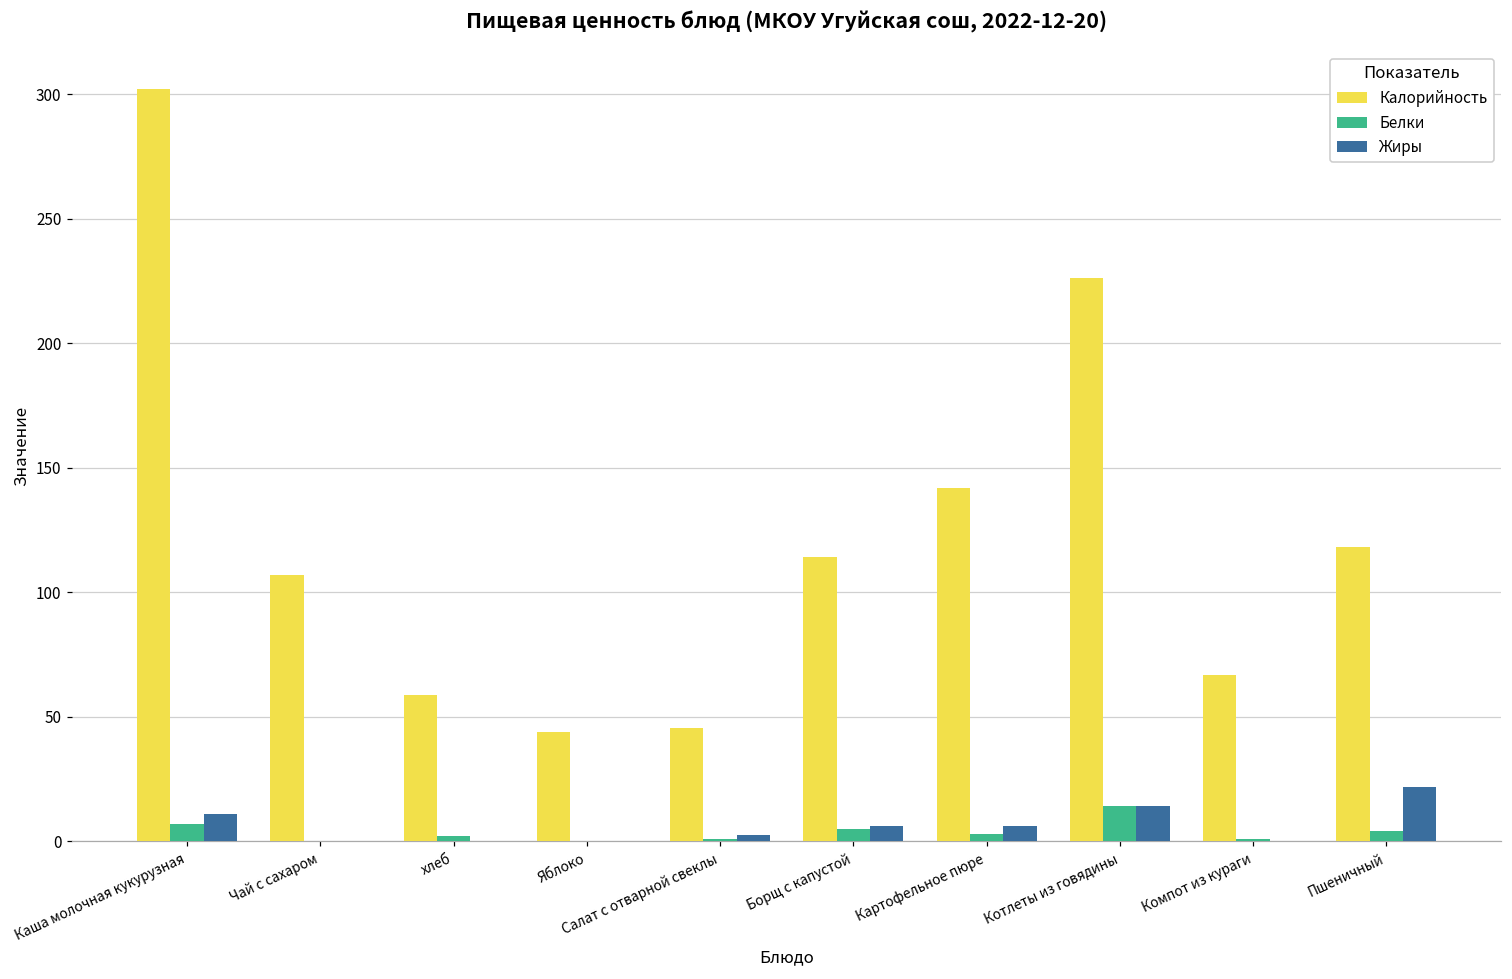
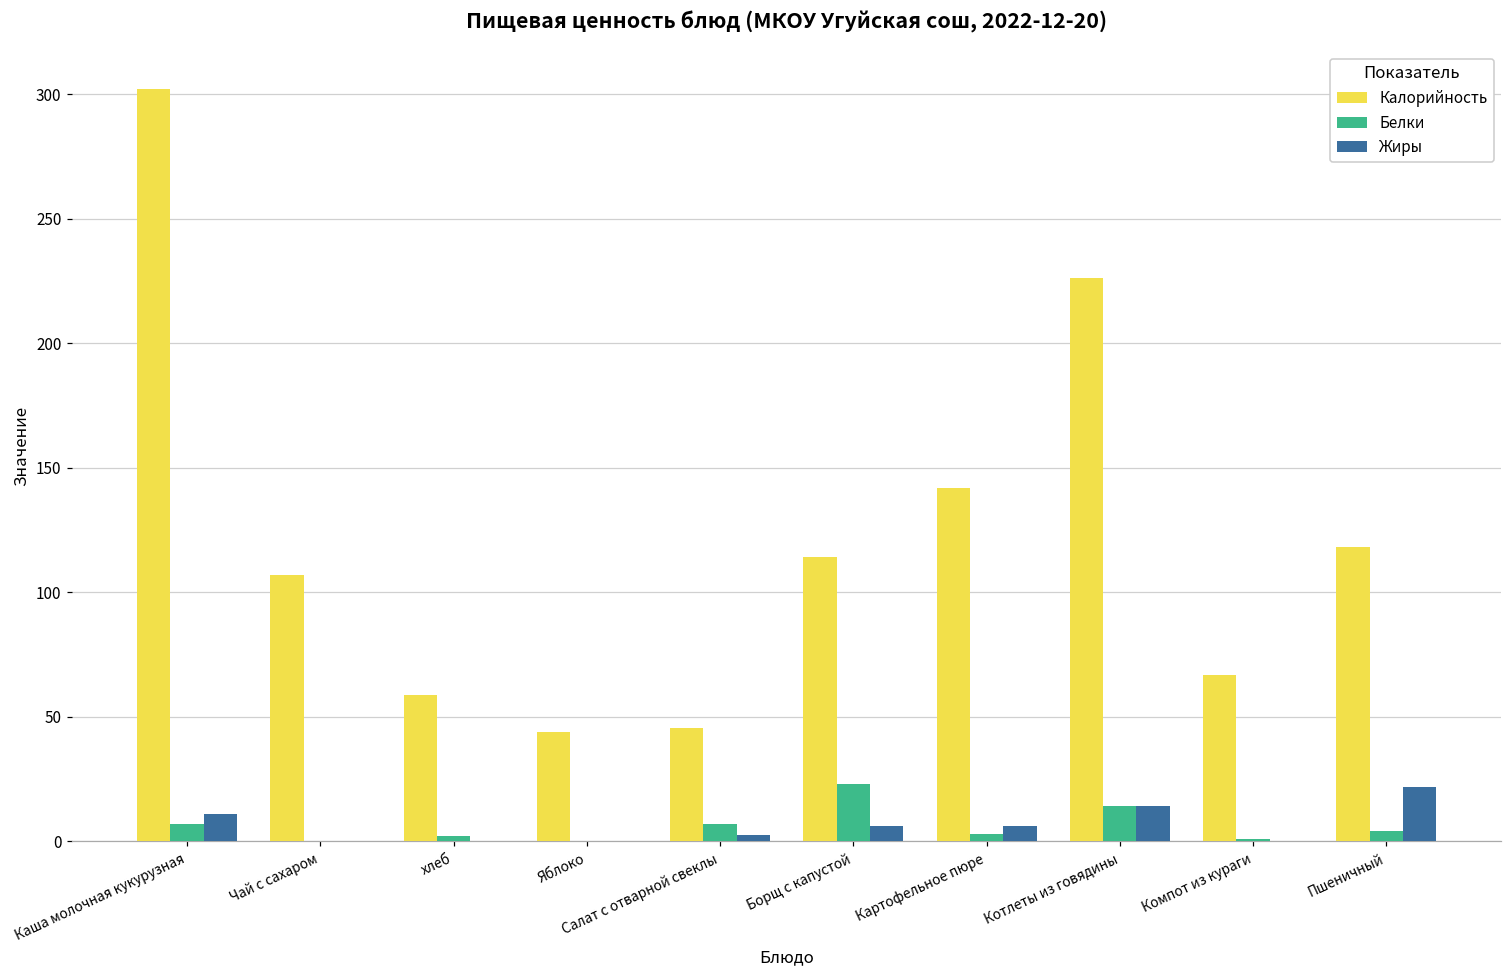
Белки, Салат с отварной свеклы: 1 -> 7
Белки, Борщ с капустой: 5 -> 23
